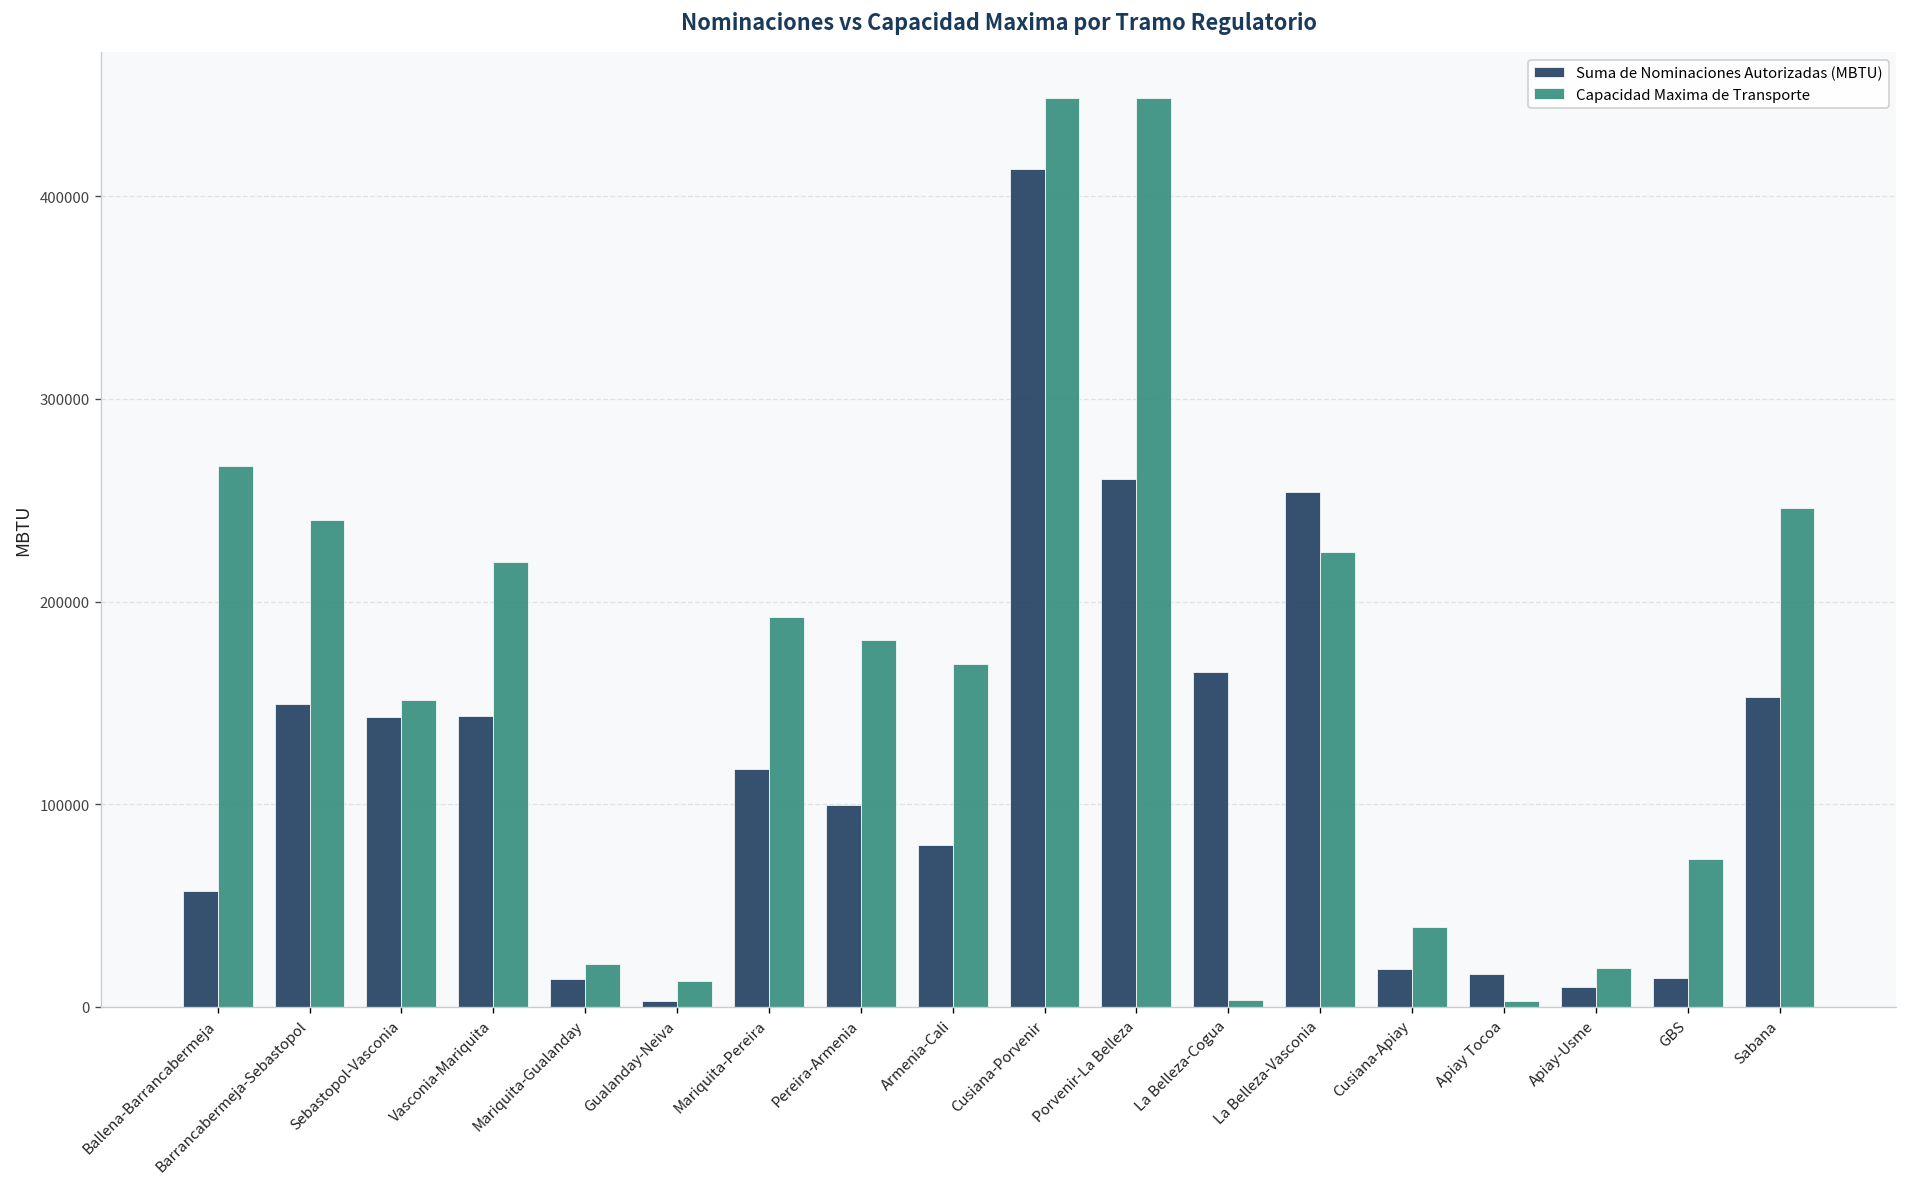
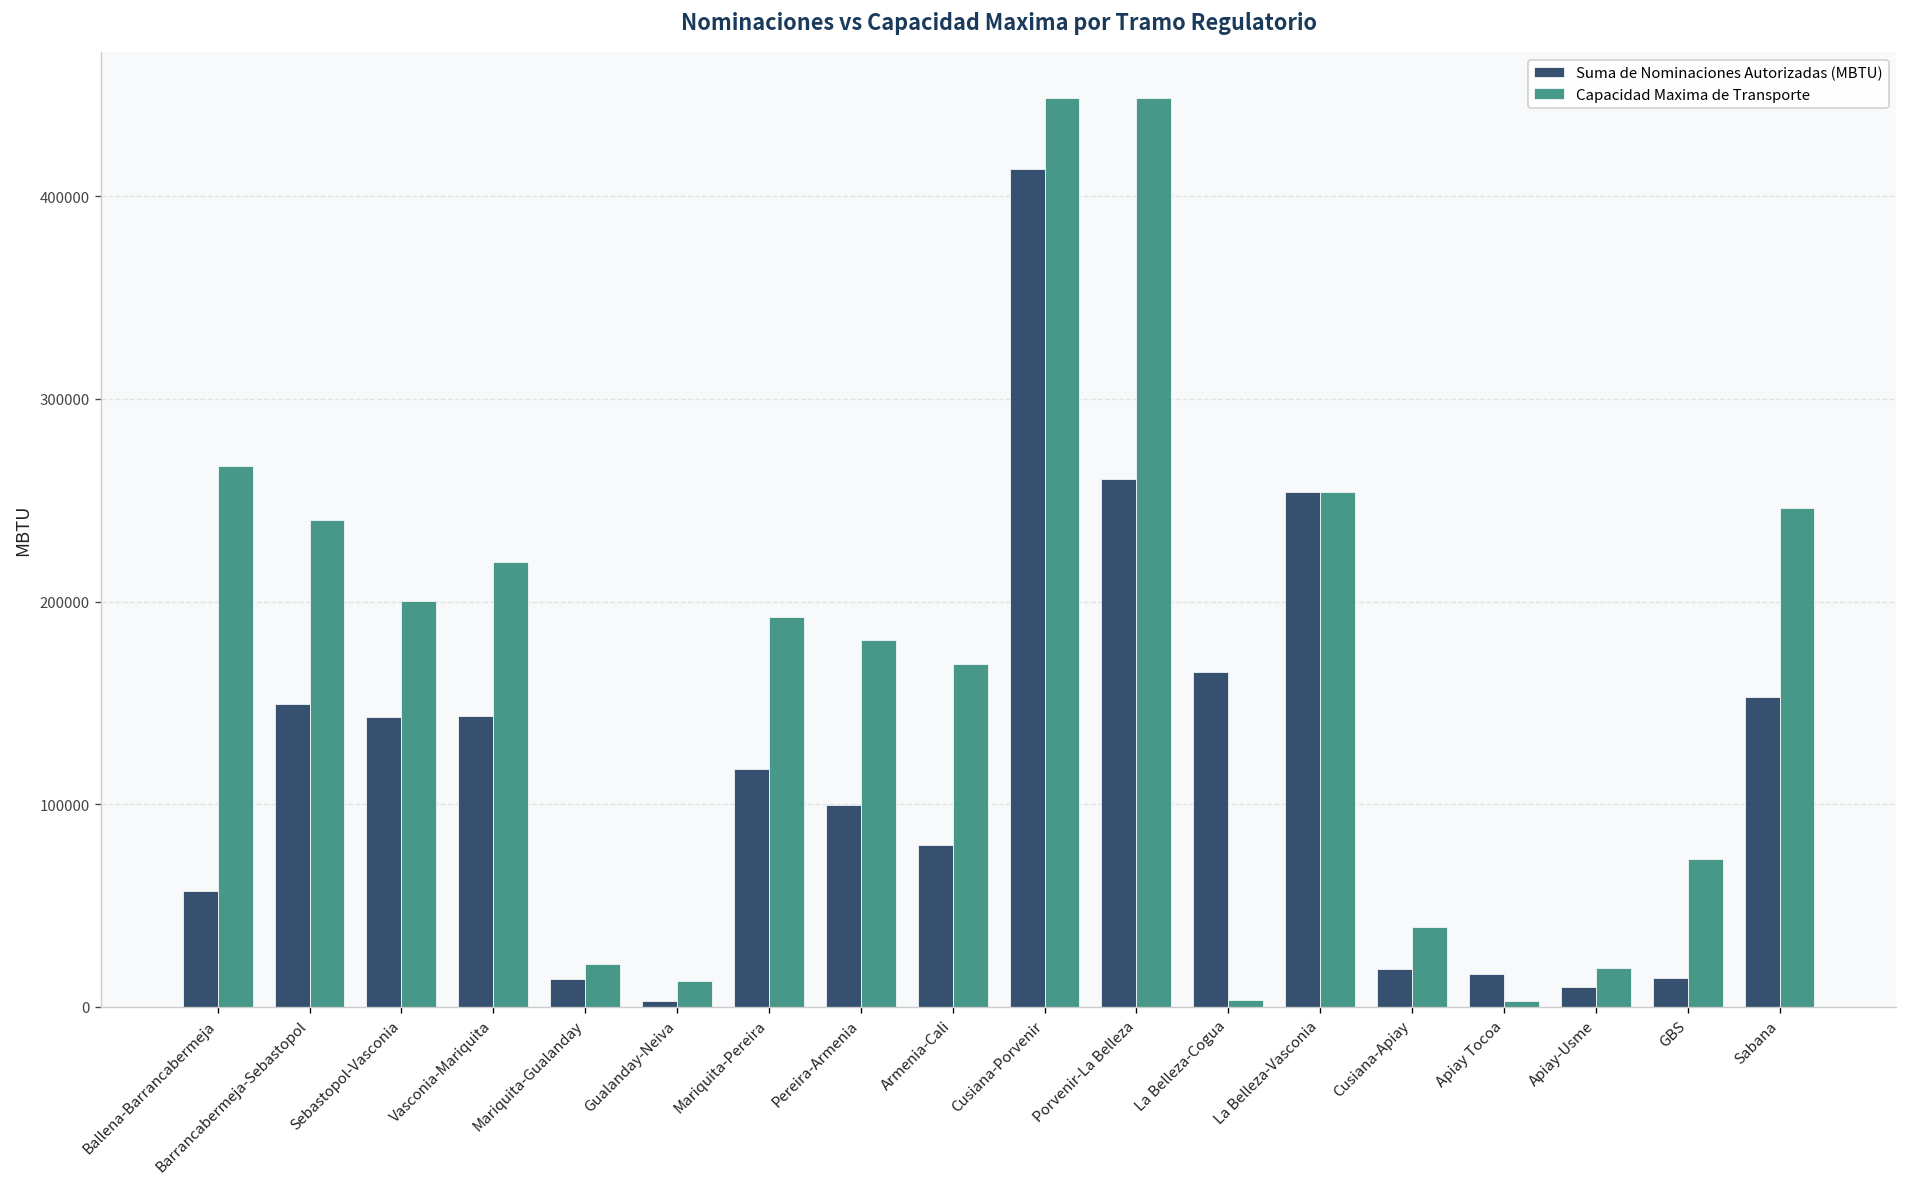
Capacidad Maxima de Transporte, Sebastopol-Vasconia: 151000 -> 200000
Capacidad Maxima de Transporte, La Belleza-Vasconia: 224000 -> 254000
